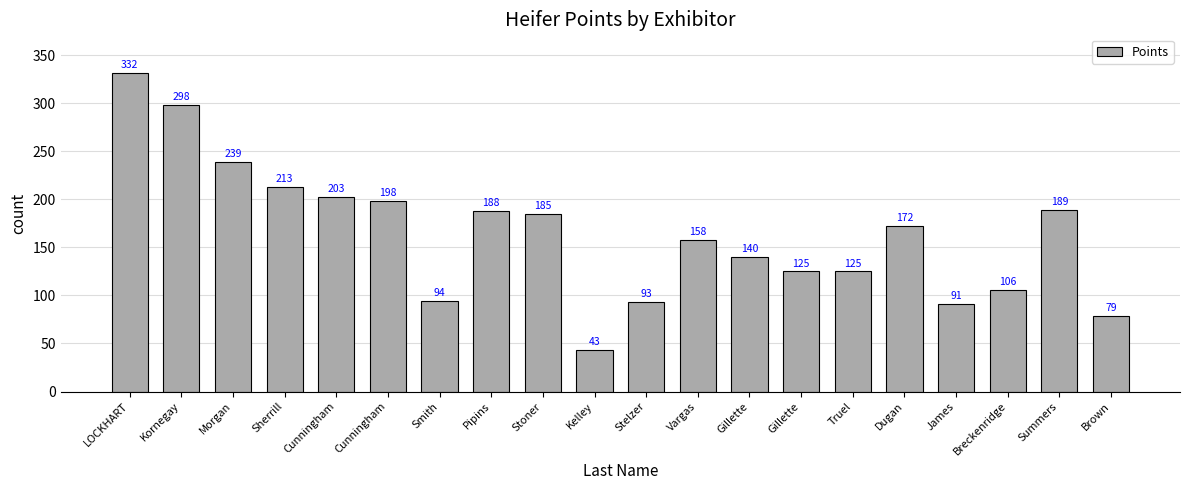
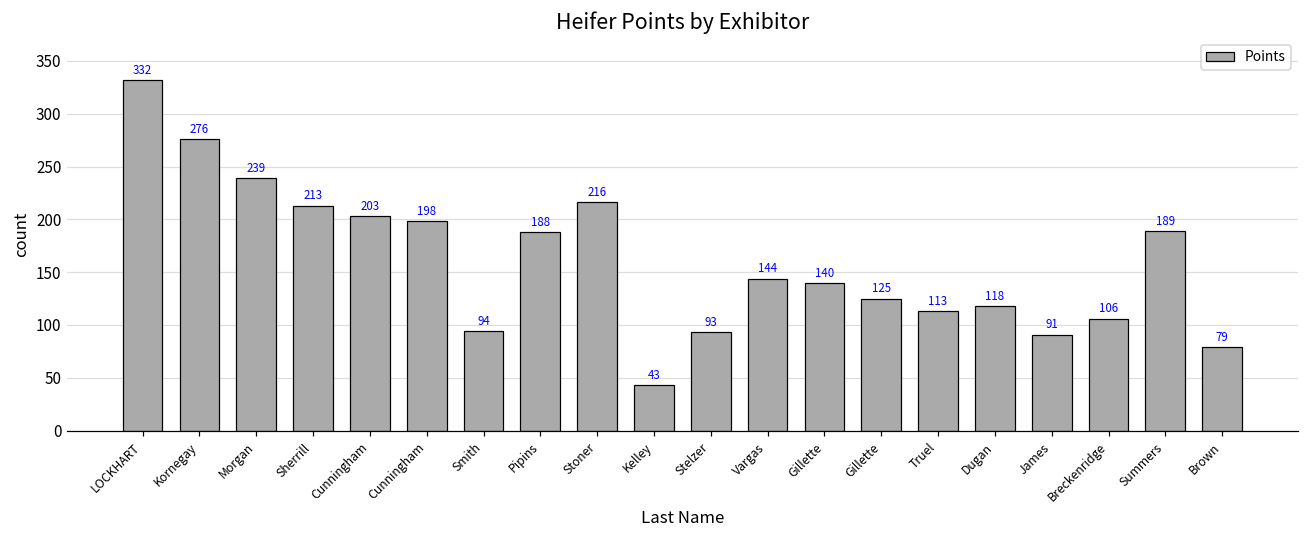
Kornegay: 298 -> 276
Stoner: 185 -> 216
Vargas: 158 -> 144
Truel: 125 -> 113
Dugan: 172 -> 118
